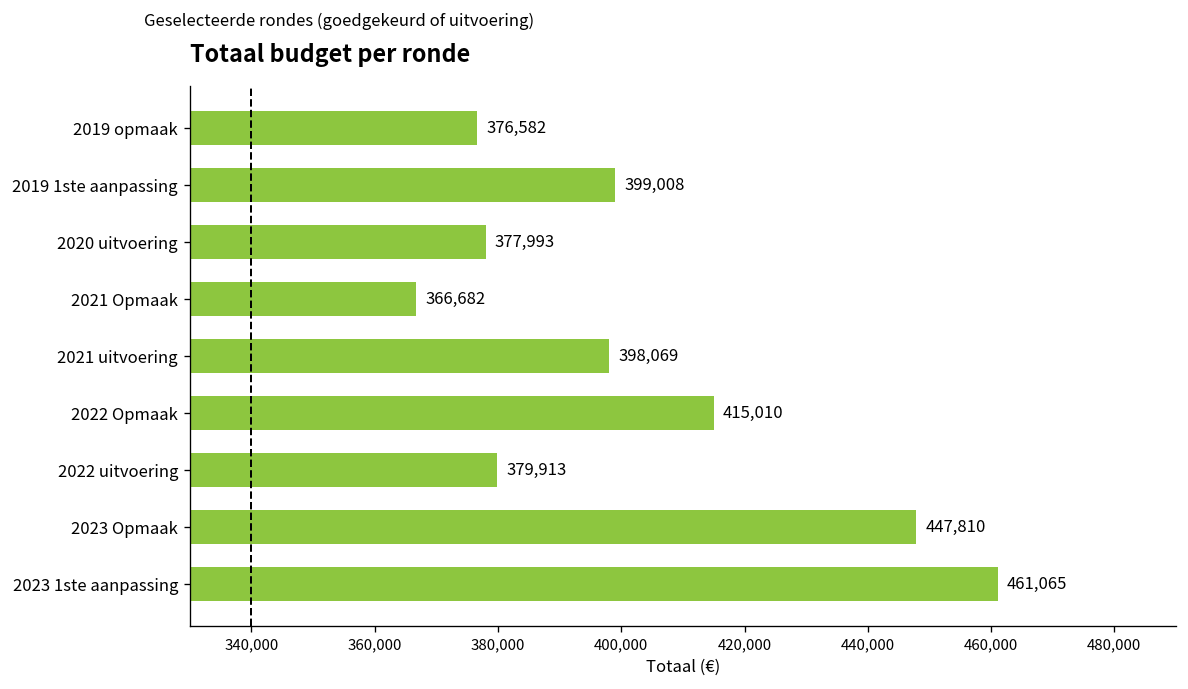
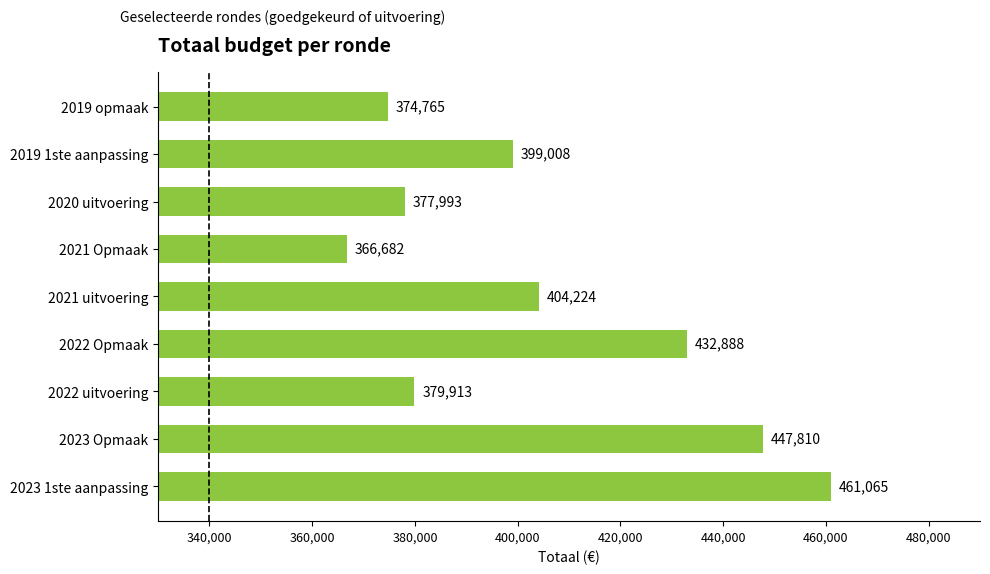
2019 opmaak: 376,582 -> 374,765
2021 uitvoering: 398,069 -> 404,224
2022 Opmaak: 415,010 -> 432,888
